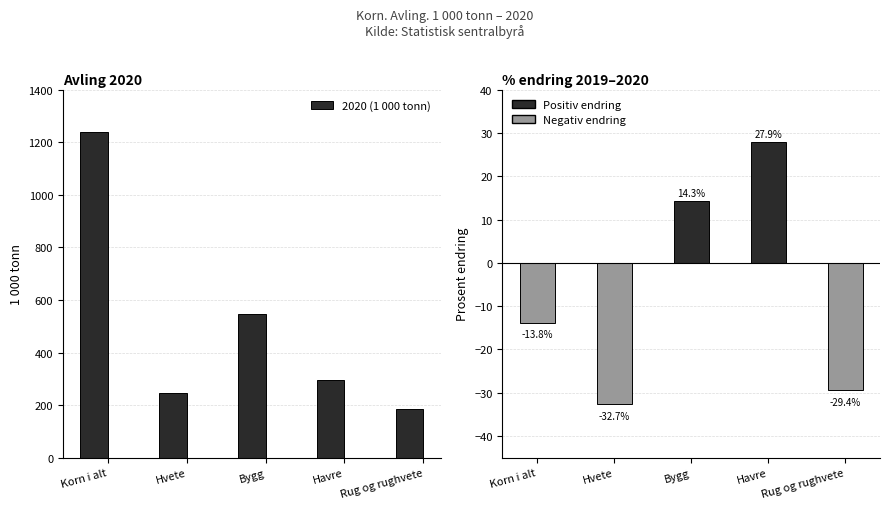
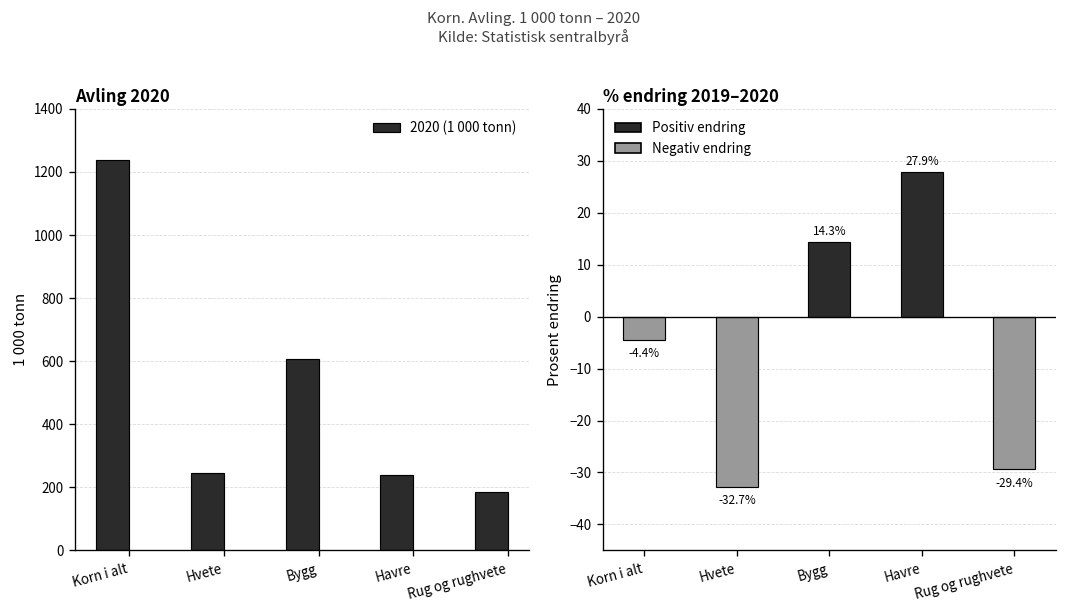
Avling 2020, Bygg: 550 -> 610
Avling 2020, Havre: 290 -> 240
% endring 2019–2020, Korn i alt: -13.8% -> -4.4%
